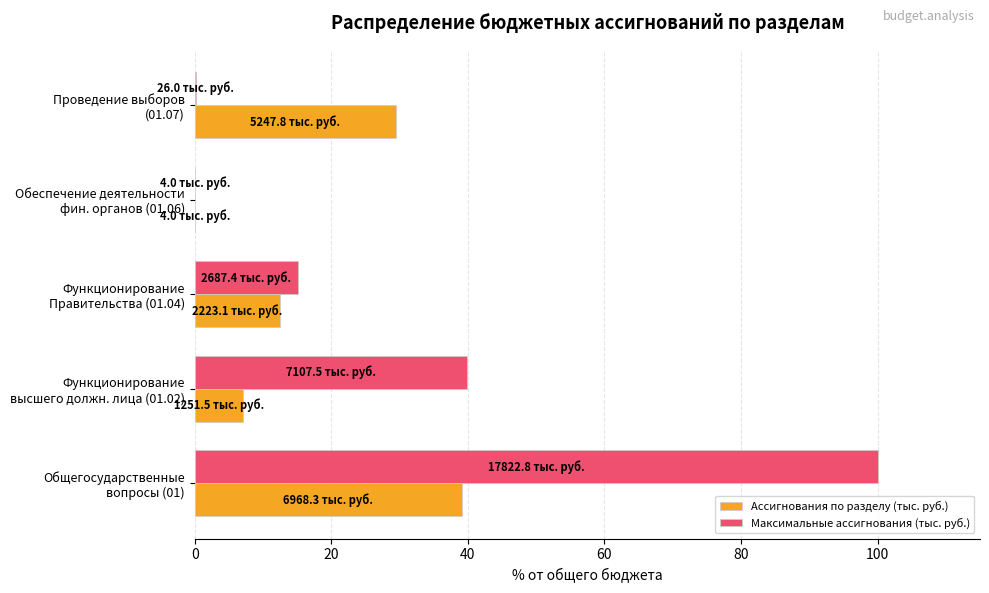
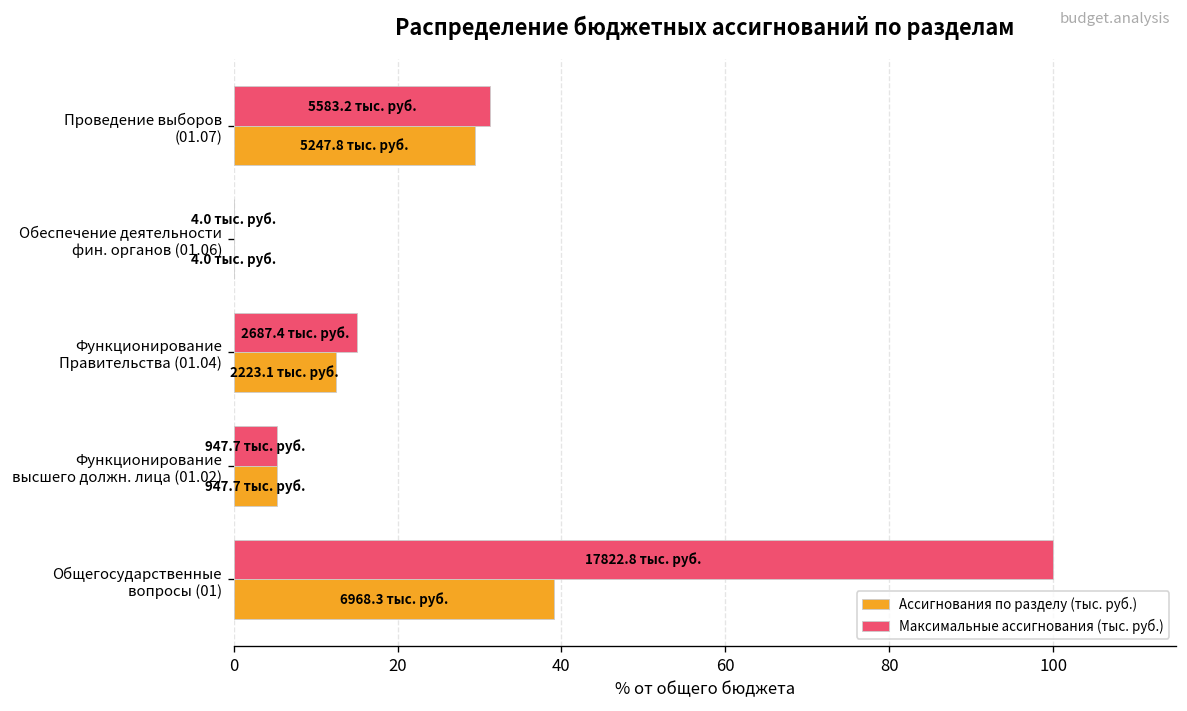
Максимальные ассигнования (тыс. руб.), Проведение выборов (01.07): 26.0 -> 5583.2
Максимальные ассигнования (тыс. руб.), Функционирование высшего должн. лица (01.02): 7107.5 -> 947.7
Ассигнования по разделу (тыс. руб.), Функционирование высшего должн. лица (01.02): 1251.5 -> 947.7
